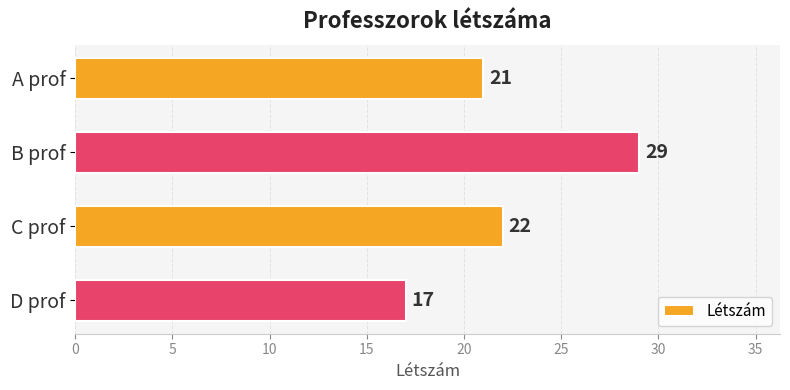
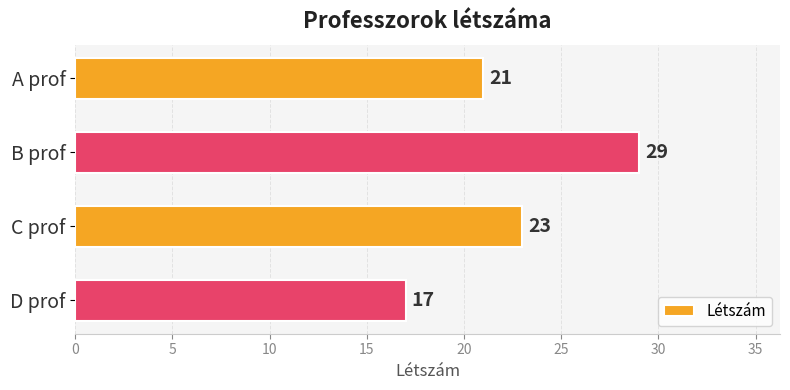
C prof: 22 -> 23
